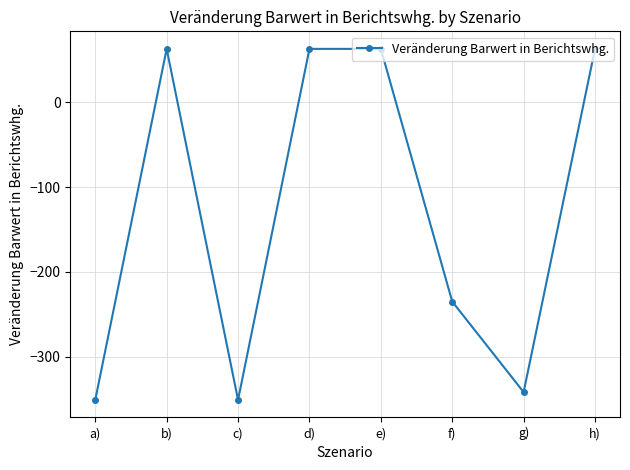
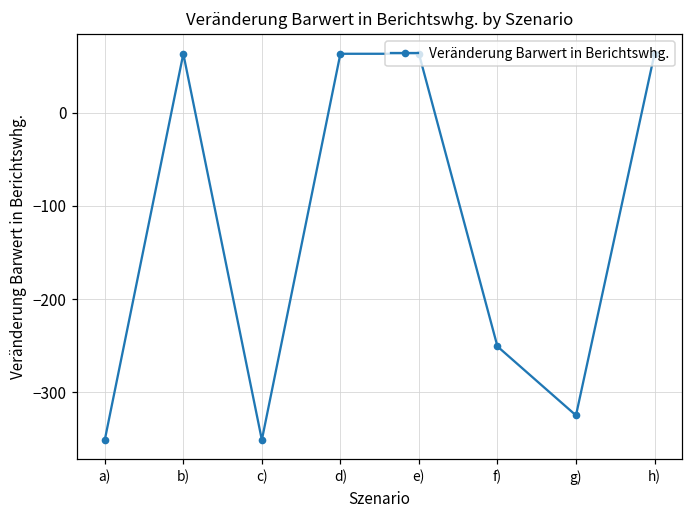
f): -230 -> -250
g): -340 -> -320
